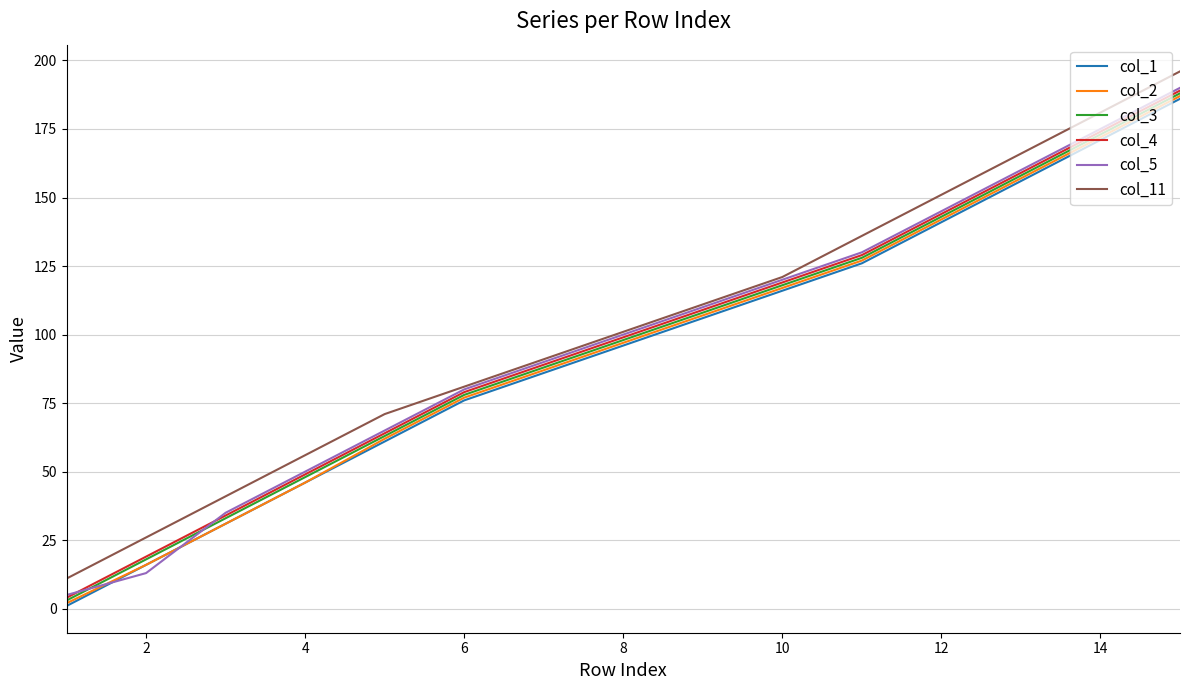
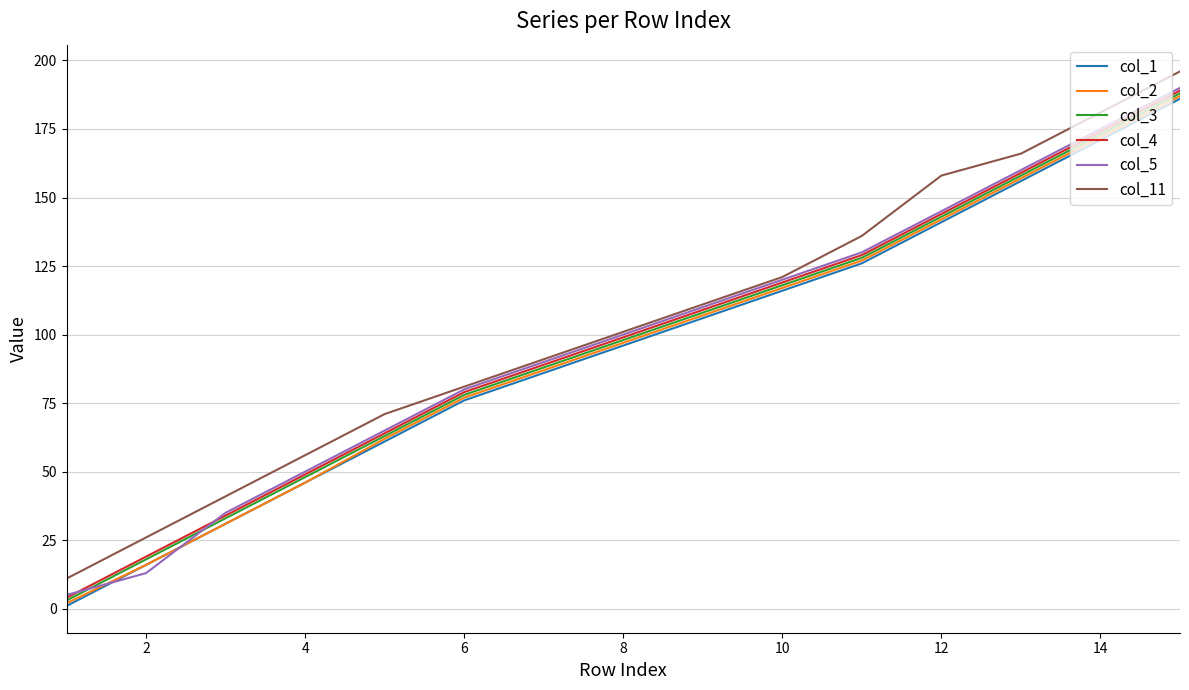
col_11, 12: 151 -> 158
